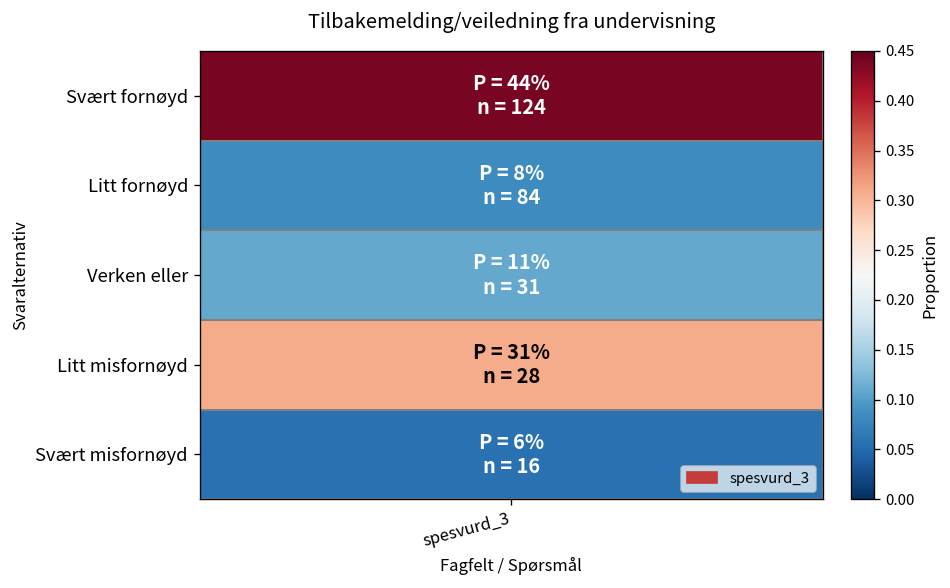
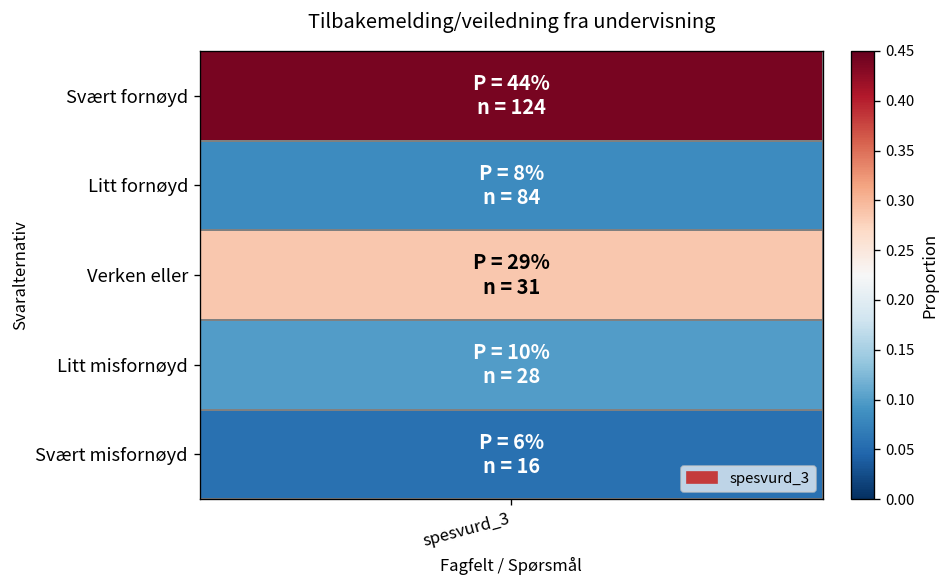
Verken eller, spesvurd_3: 11% -> 29%
Litt misfornøyd, spesvurd_3: 31% -> 10%
